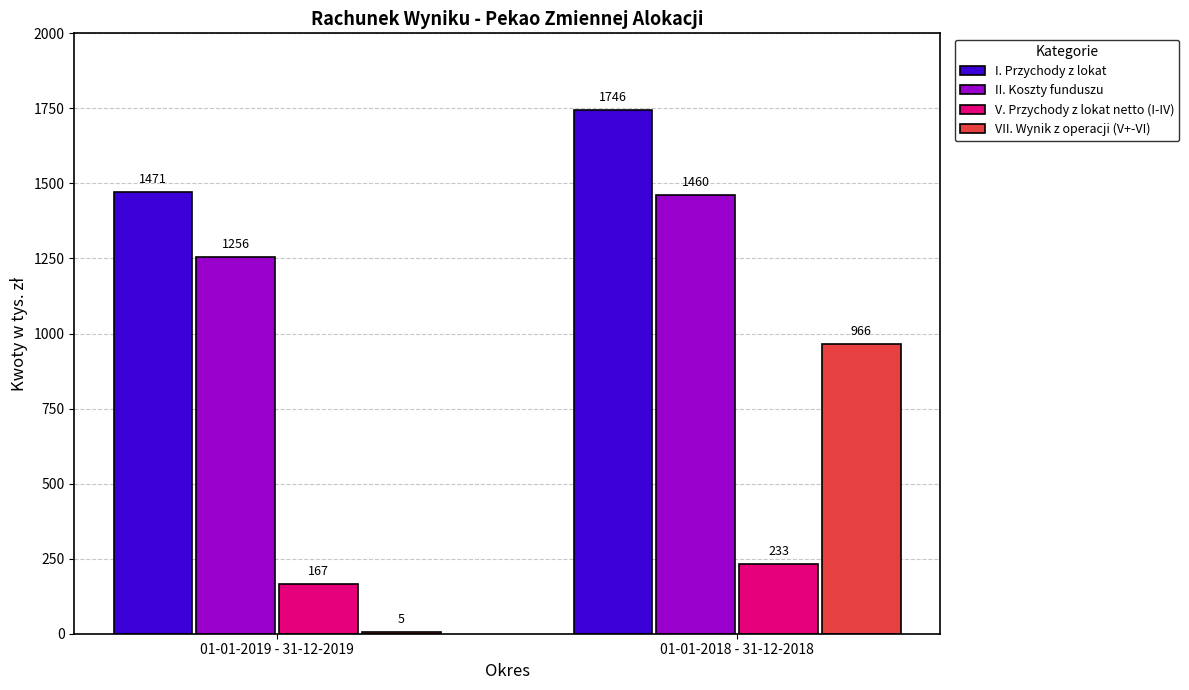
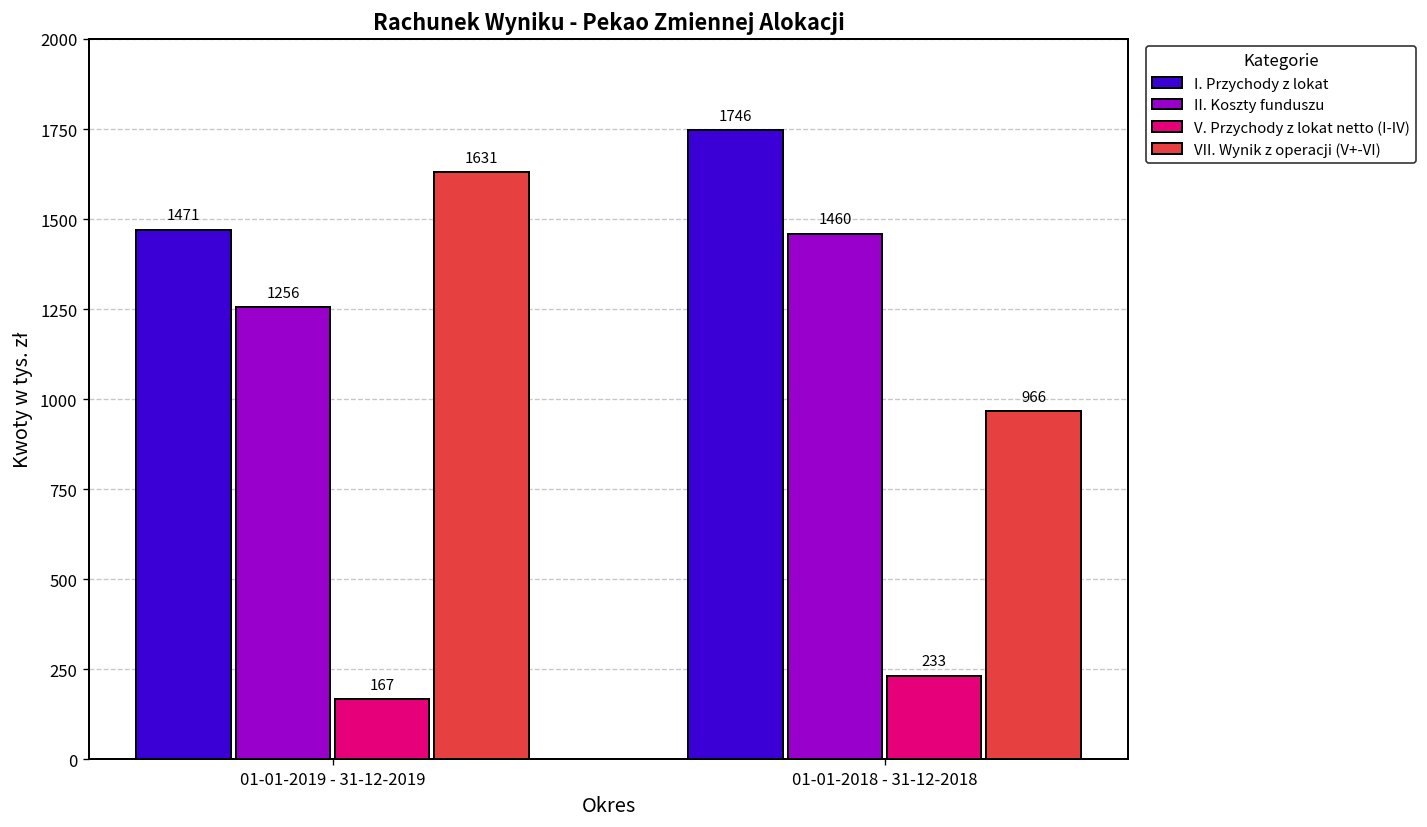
VII. Wynik z operacji (V+-VI), 01-01-2019 - 31-12-2019: 5 -> 1631
